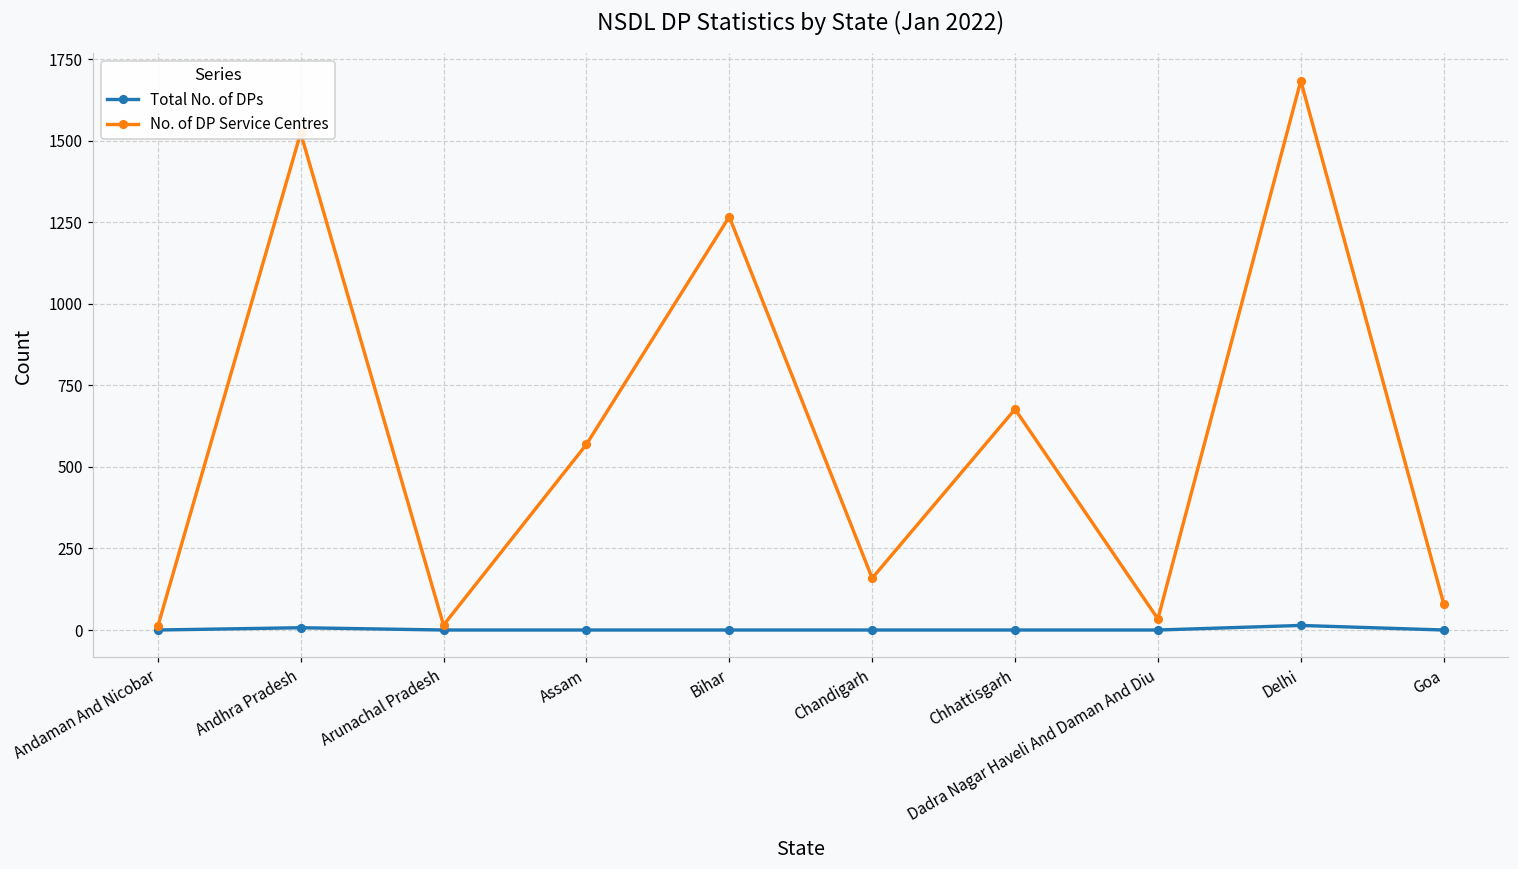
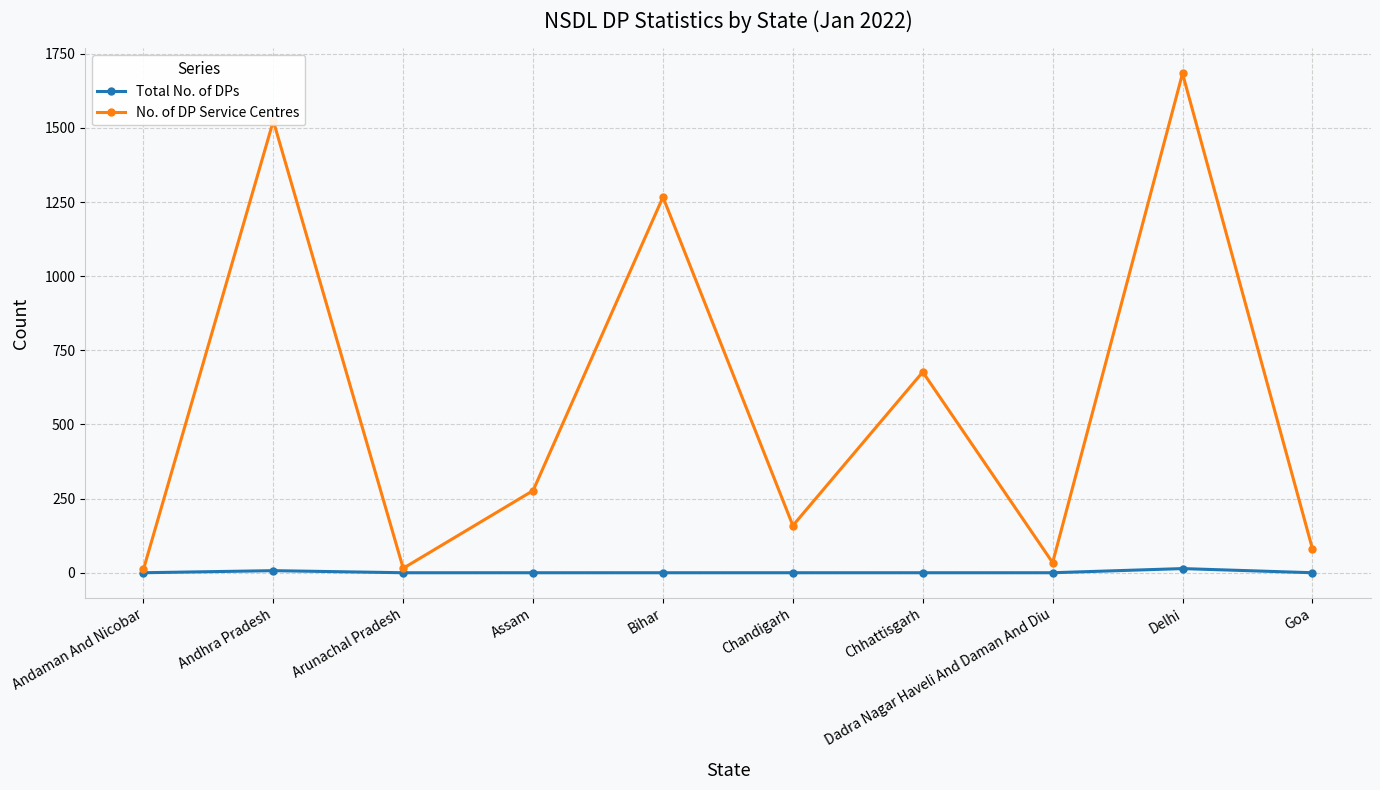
No. of DP Service Centres, Assam: 570 -> 280
